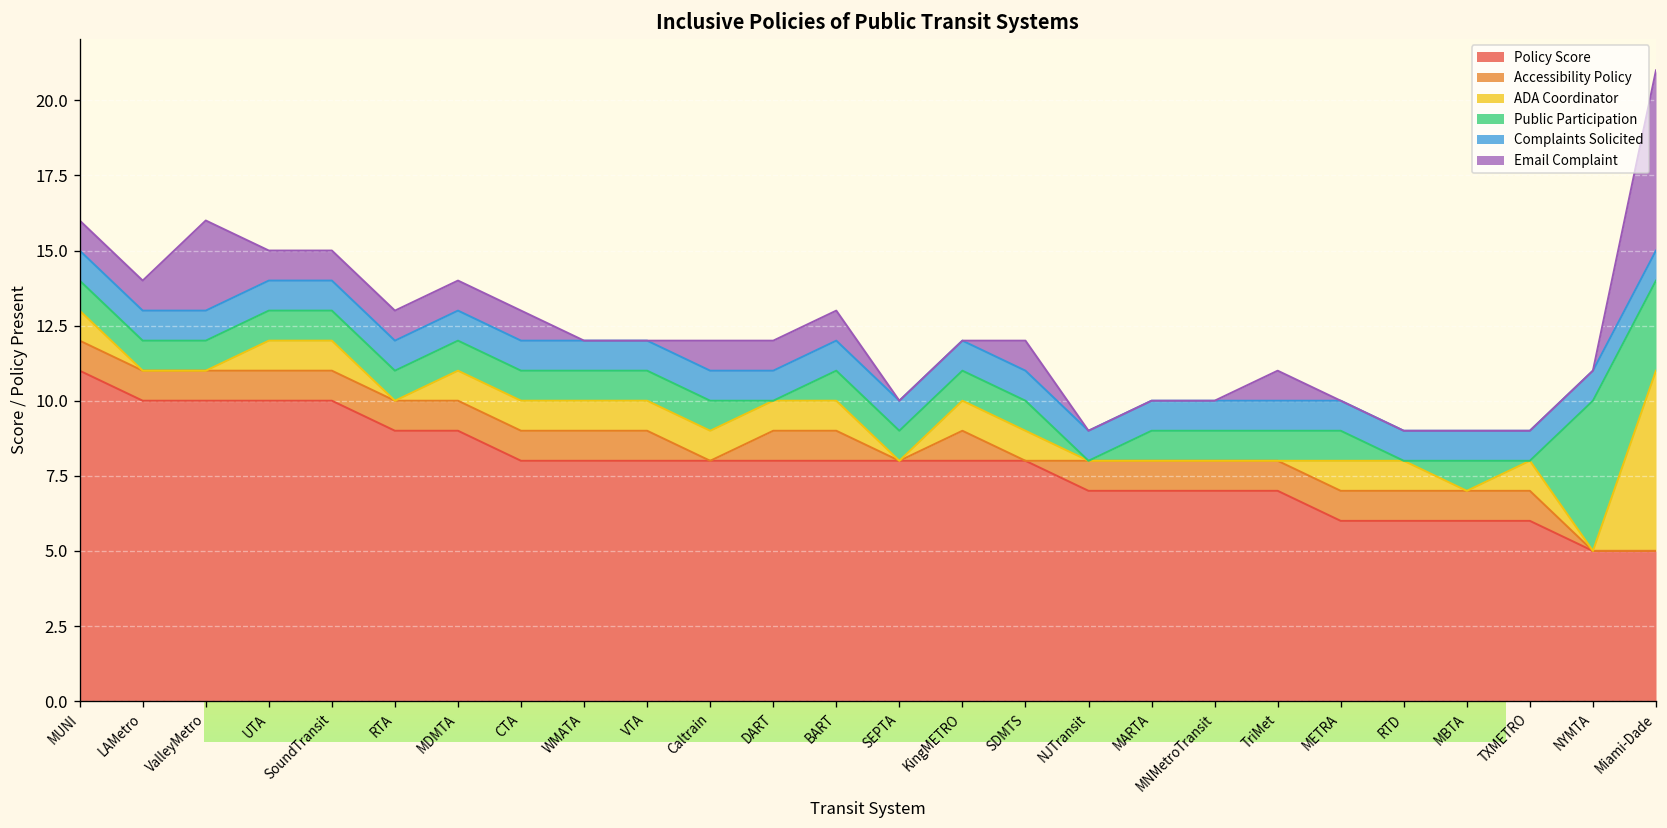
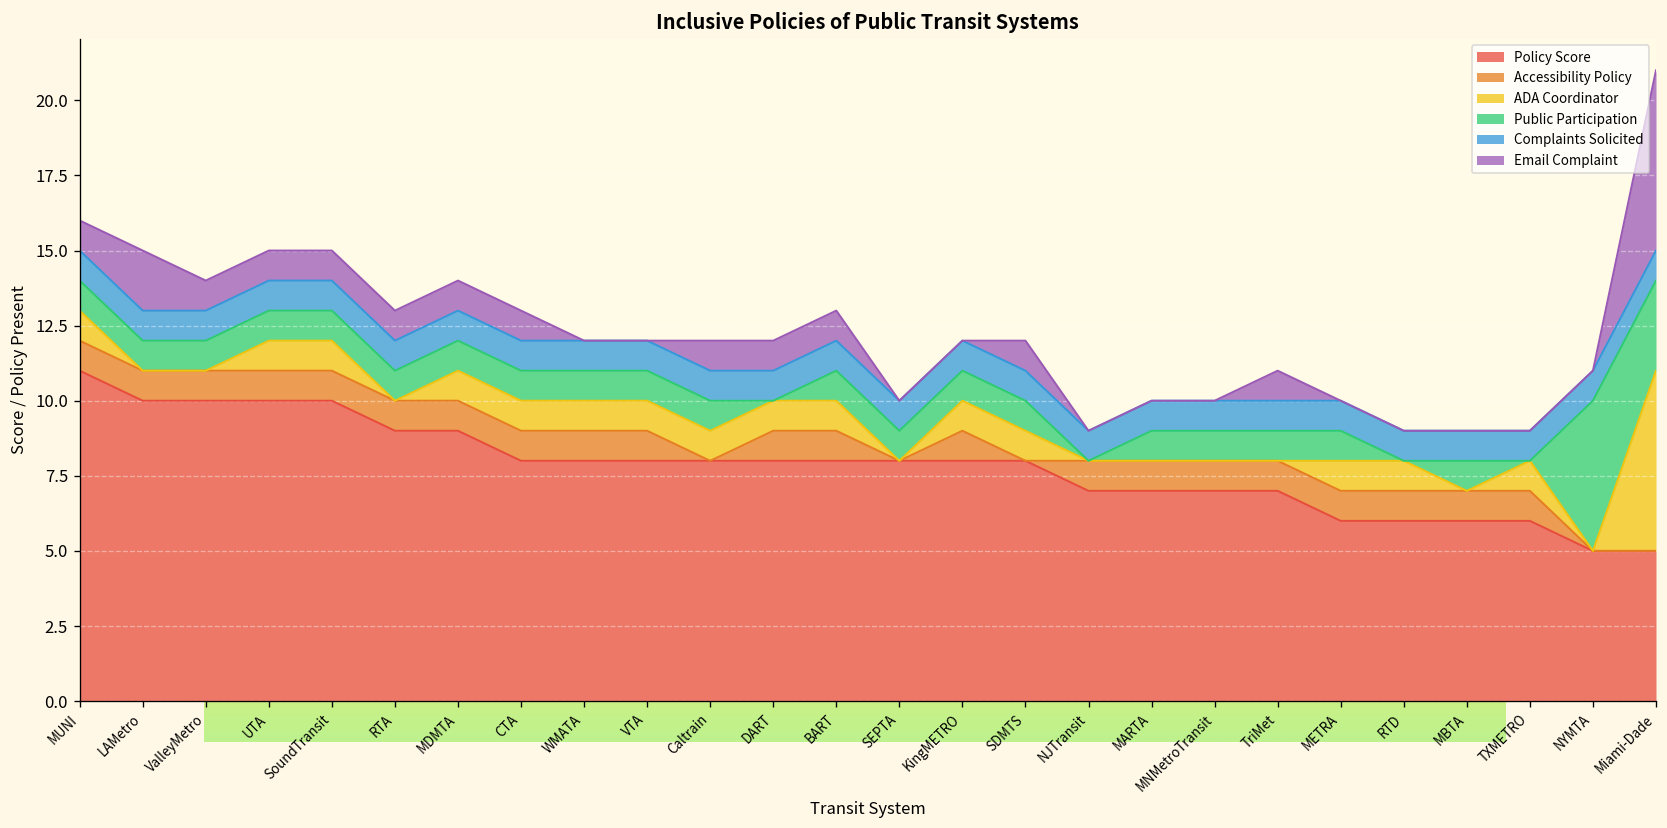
Email Complaint, LAMetro: 1 -> 2
Email Complaint, ValleyMetro: 3 -> 1
